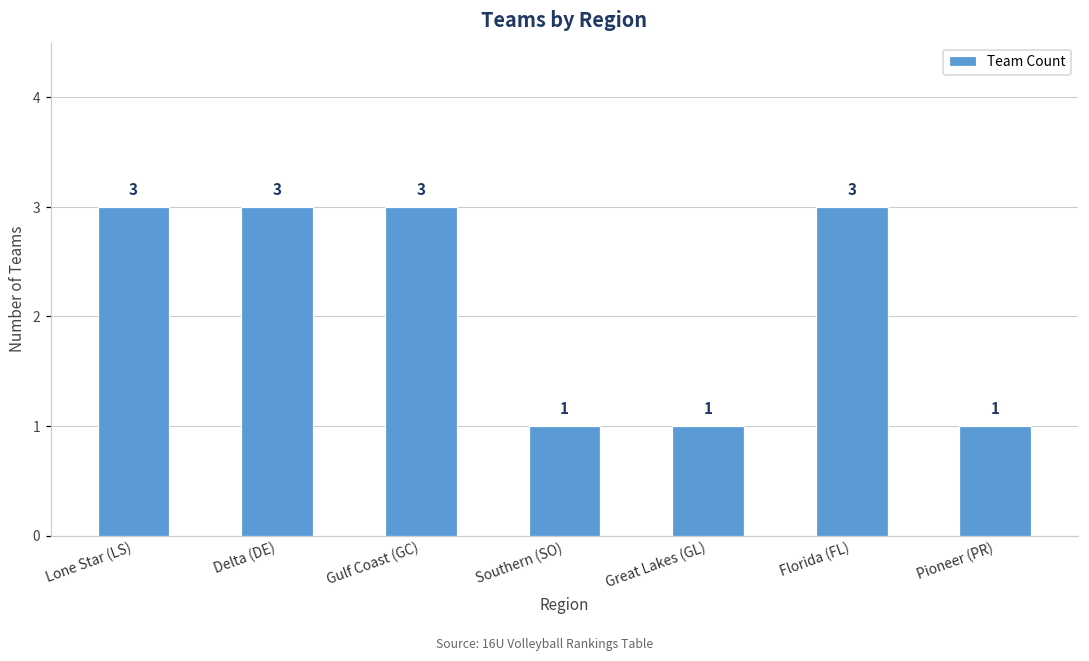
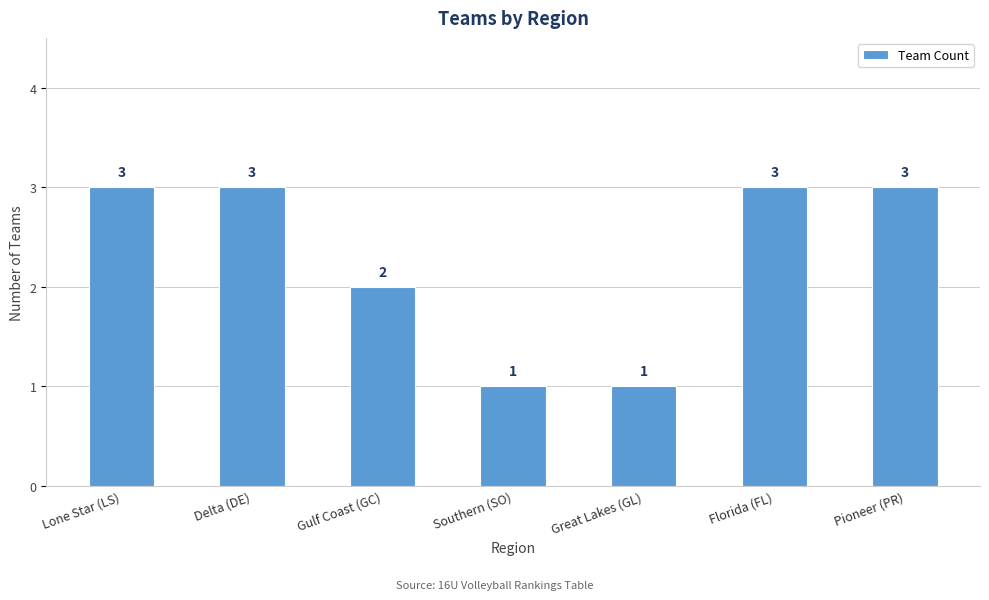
Gulf Coast (GC): 3 -> 2
Pioneer (PR): 1 -> 3
